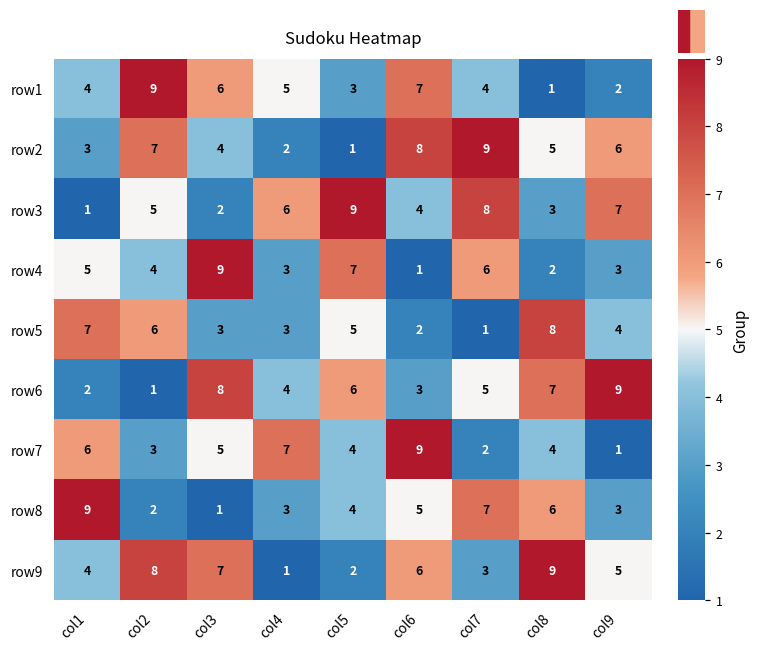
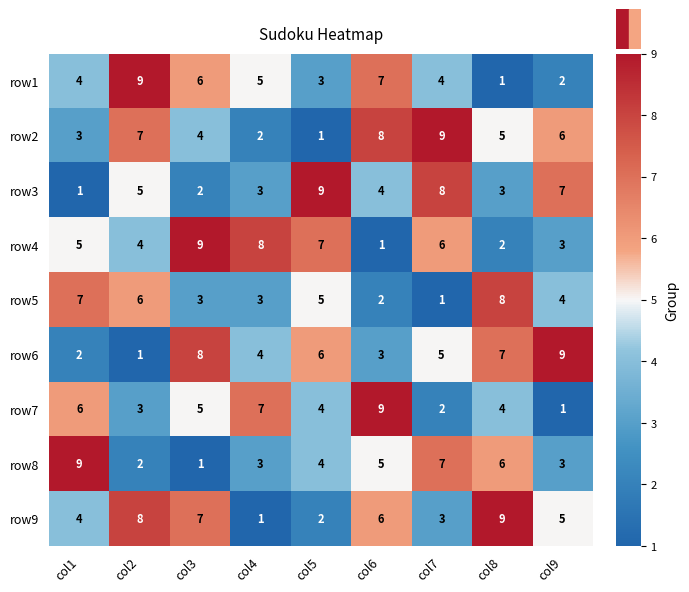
row3, col4: 6 -> 3
row4, col4: 3 -> 8
